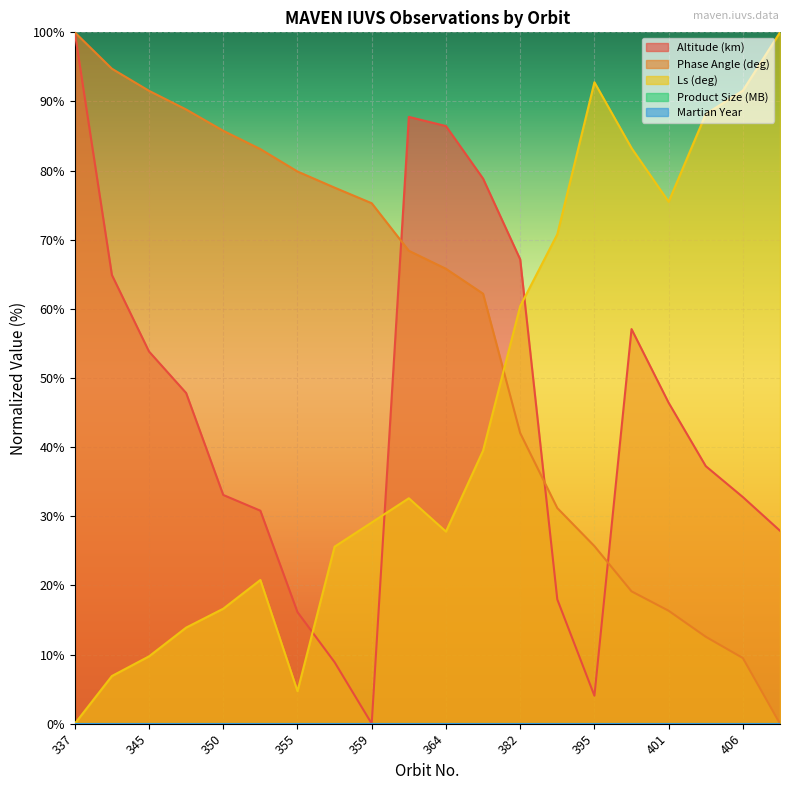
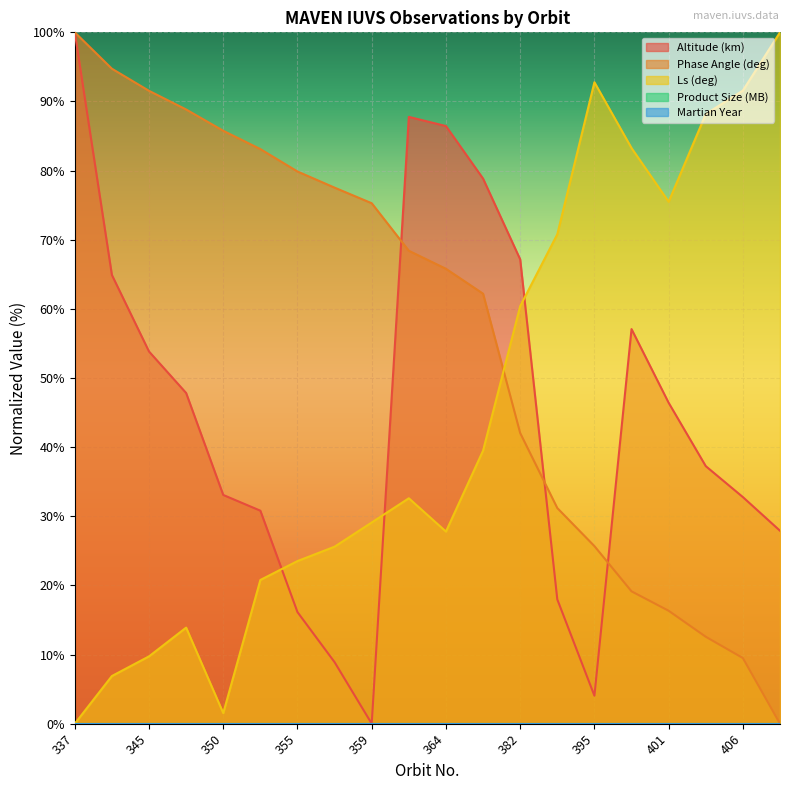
Ls (deg), 350: 17% -> 2%
Ls (deg), 355: 5% -> 24%
